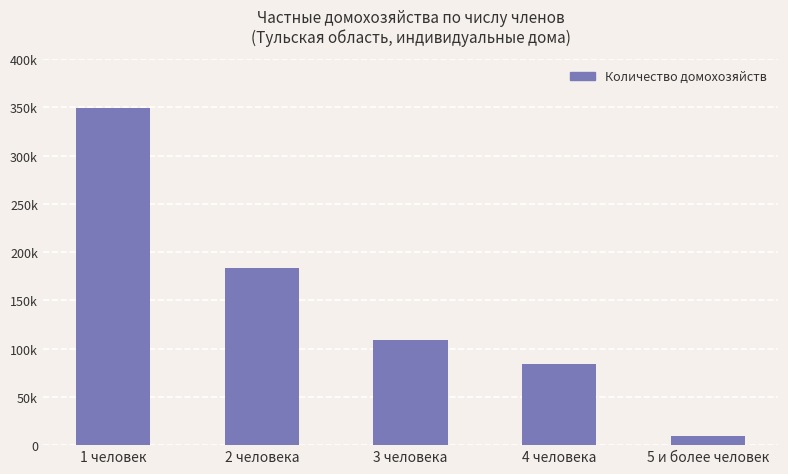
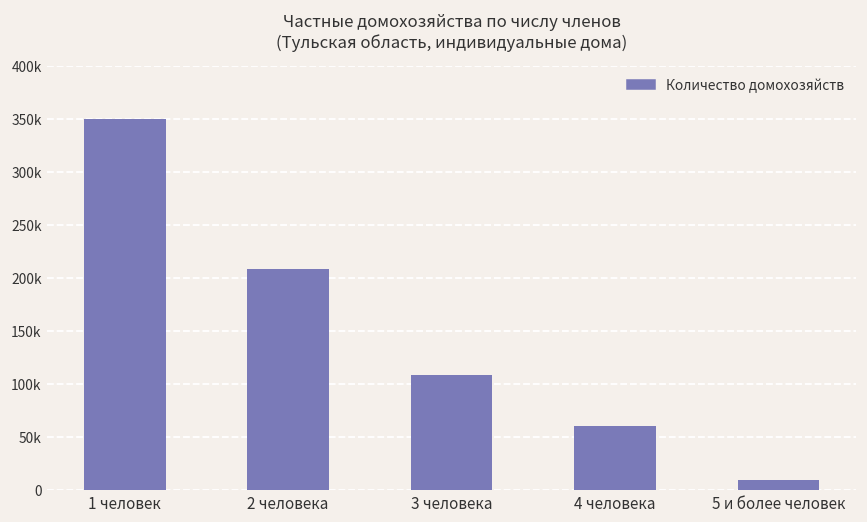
2 человека: 180000 -> 210000
4 человека: 80000 -> 60000
